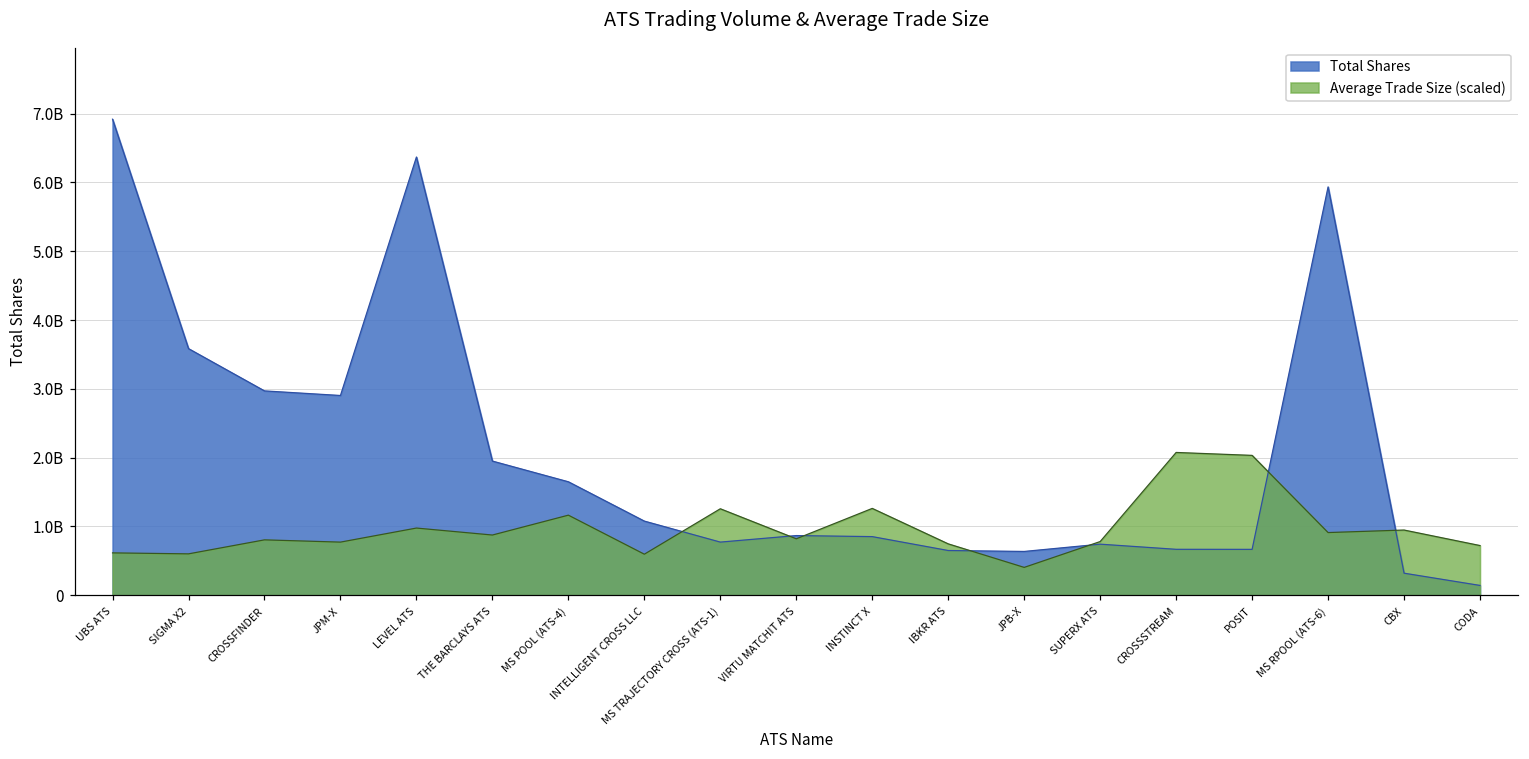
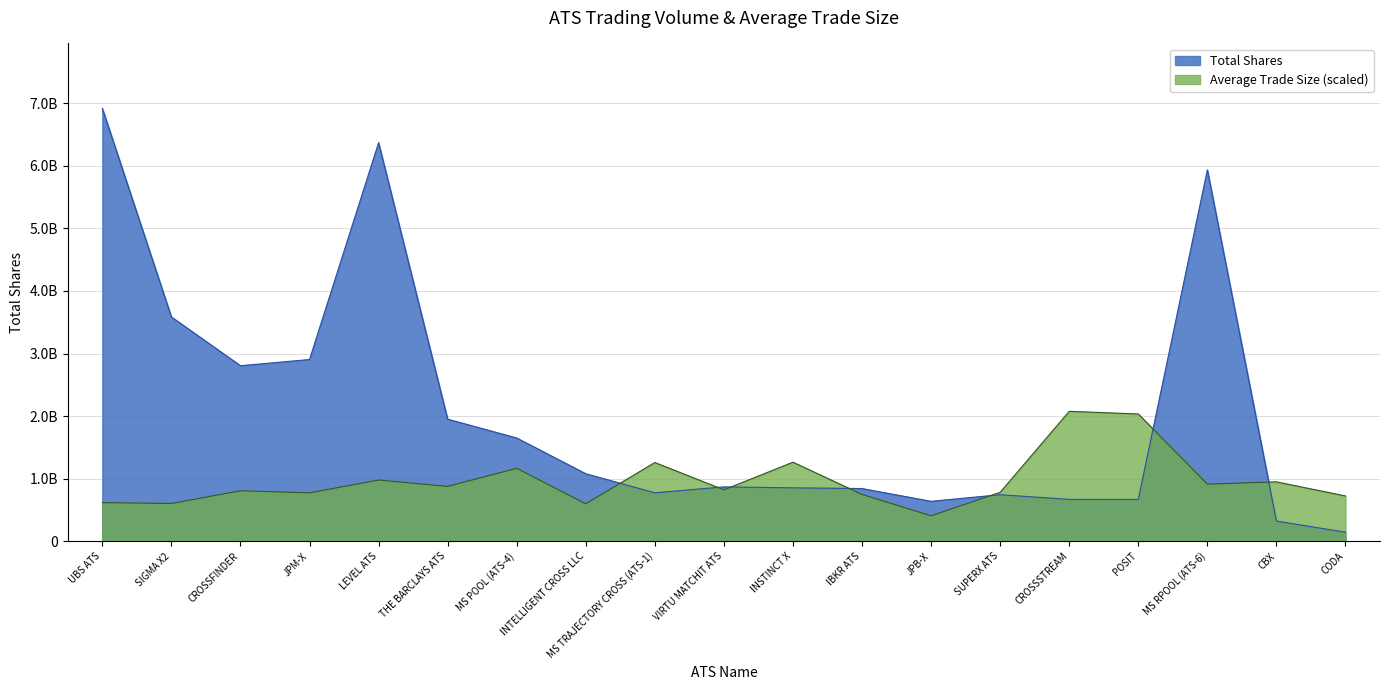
Total Shares, CROSSFINDER: 3000000000 -> 2800000000
Total Shares, IBKR ATS: 700000000 -> 800000000
